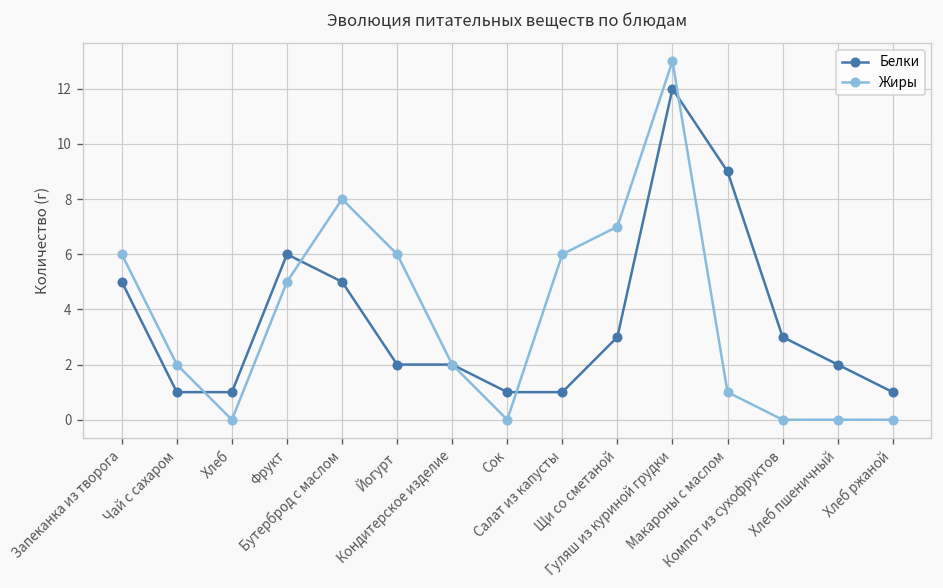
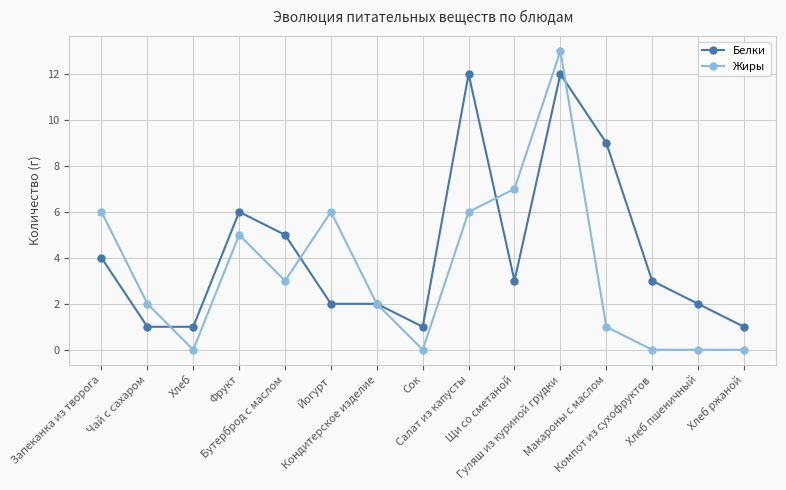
Белки, Запеканка из творога: 5 -> 4
Жиры, Бутерброд с маслом: 8 -> 3
Белки, Салат из капусты: 1 -> 12
